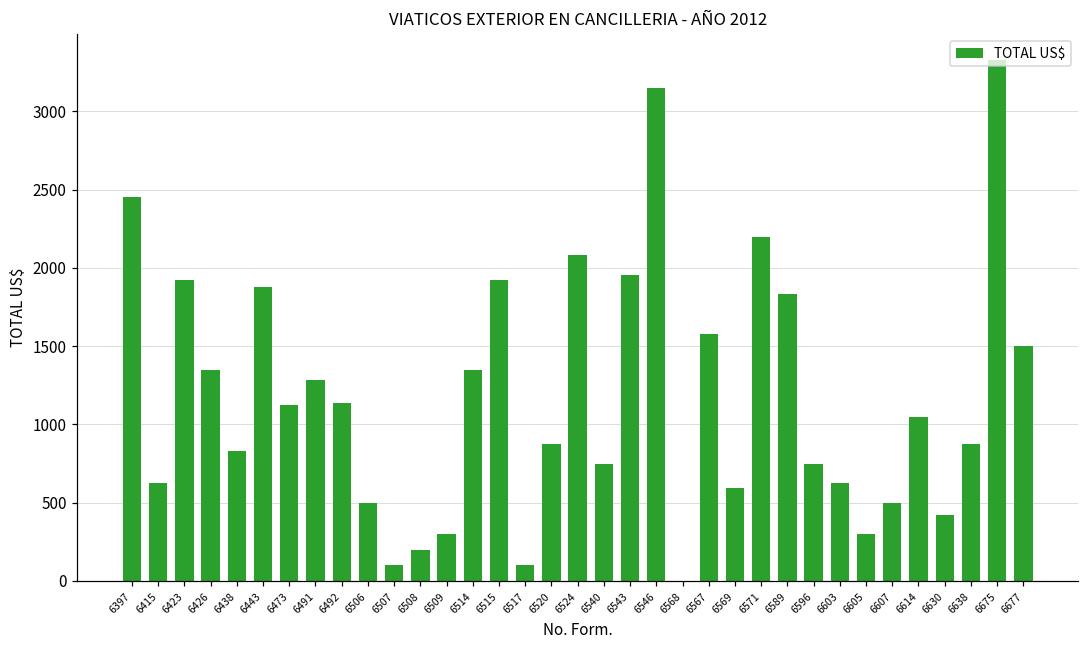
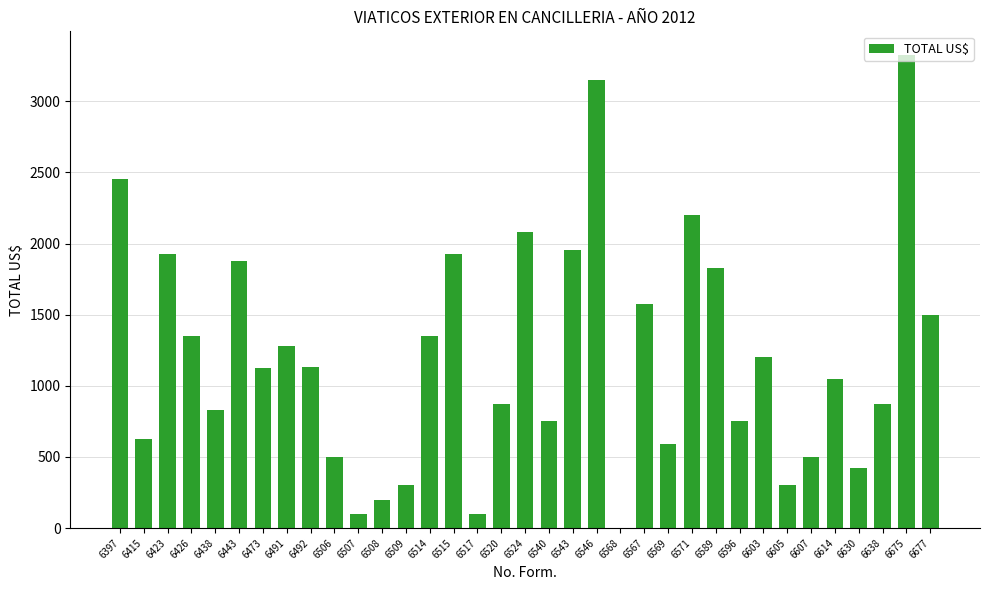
6603: 630 -> 1200
